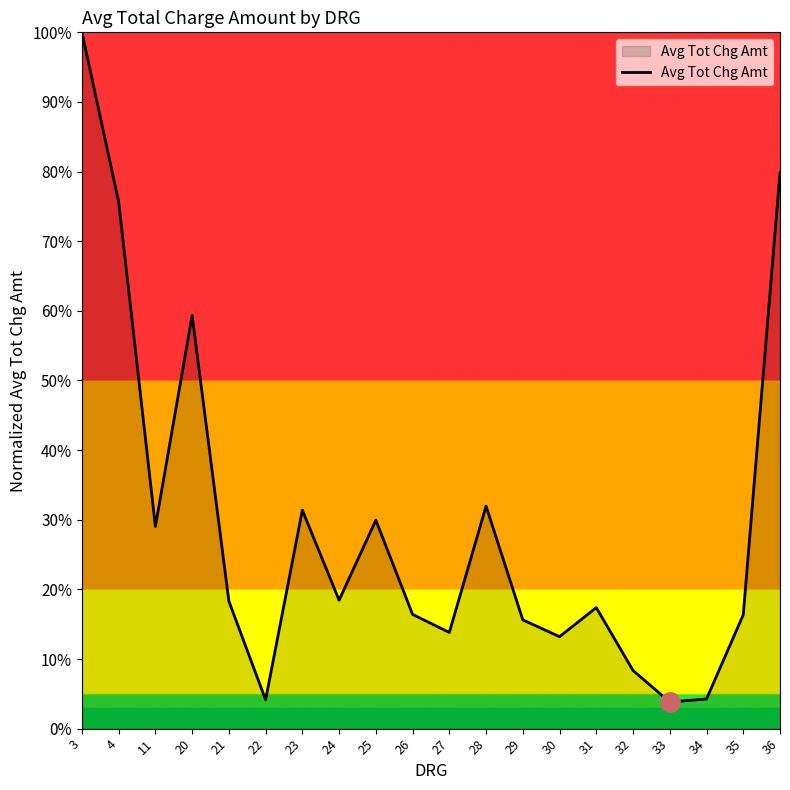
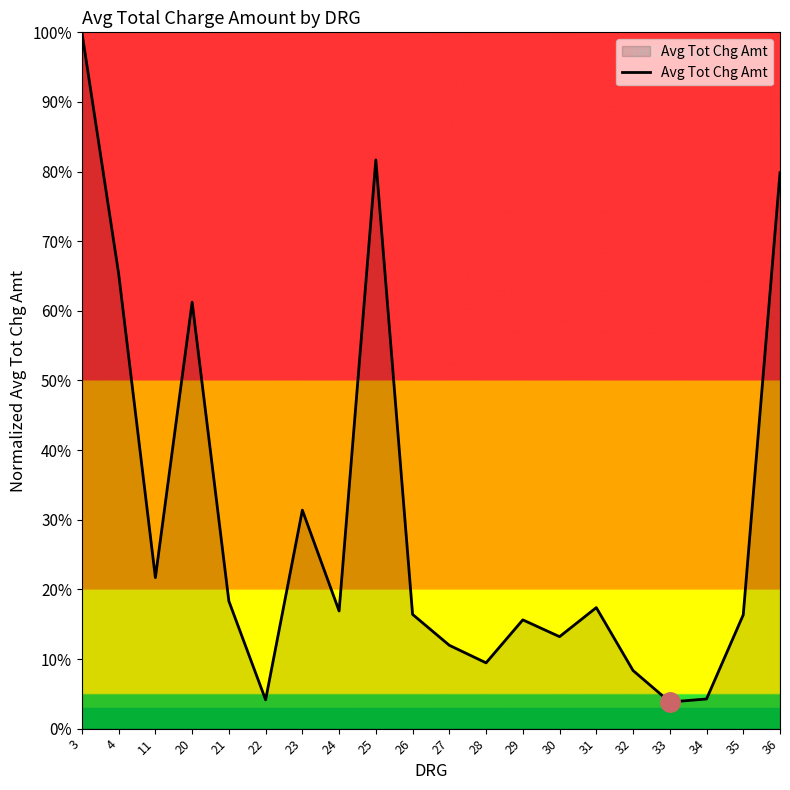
Avg Tot Chg Amt, 4: 76% -> 65%
Avg Tot Chg Amt, 11: 29% -> 22%
Avg Tot Chg Amt, 20: 59% -> 61%
Avg Tot Chg Amt, 24: 18% -> 17%
Avg Tot Chg Amt, 25: 30% -> 82%
Avg Tot Chg Amt, 27: 14% -> 12%
Avg Tot Chg Amt, 28: 32% -> 9%
